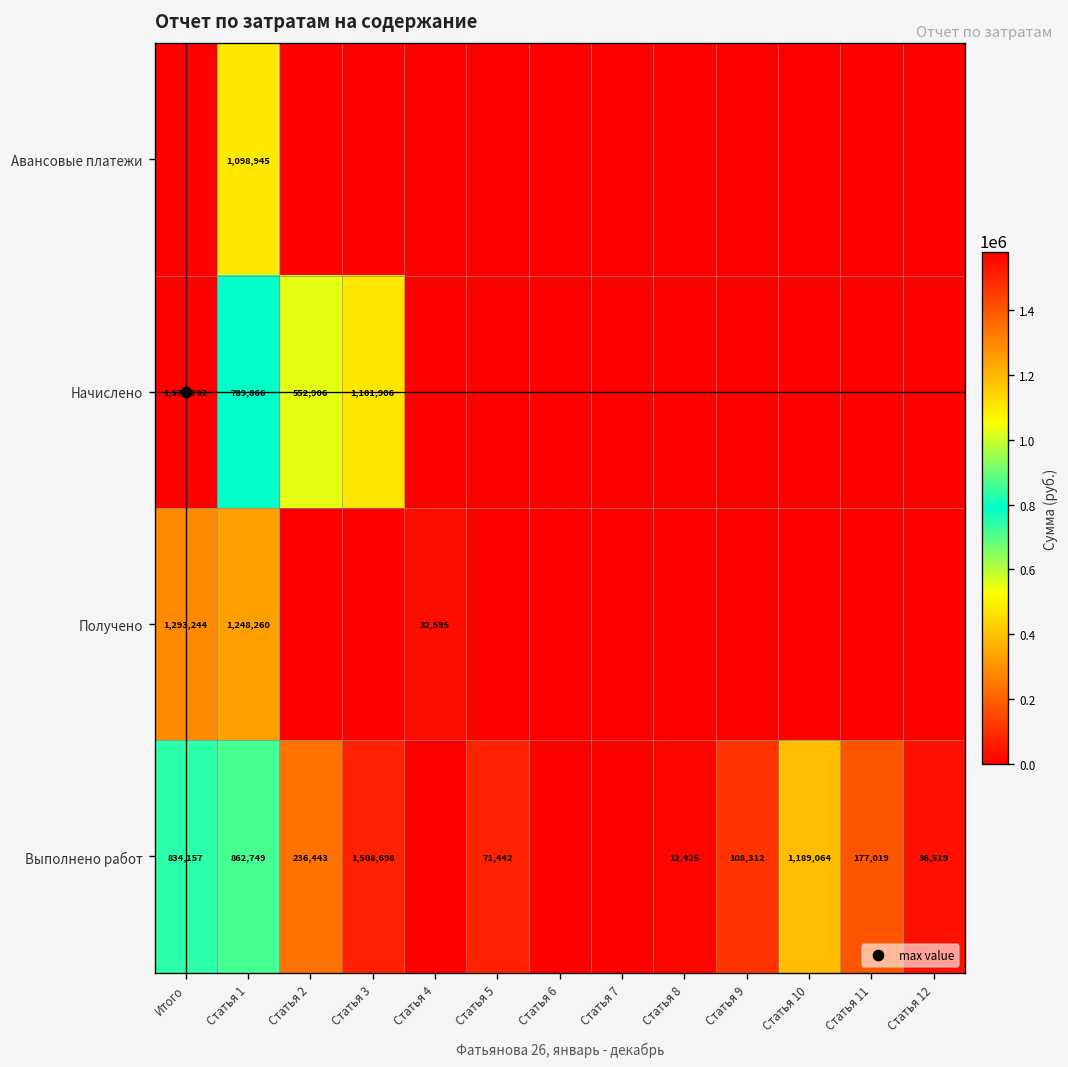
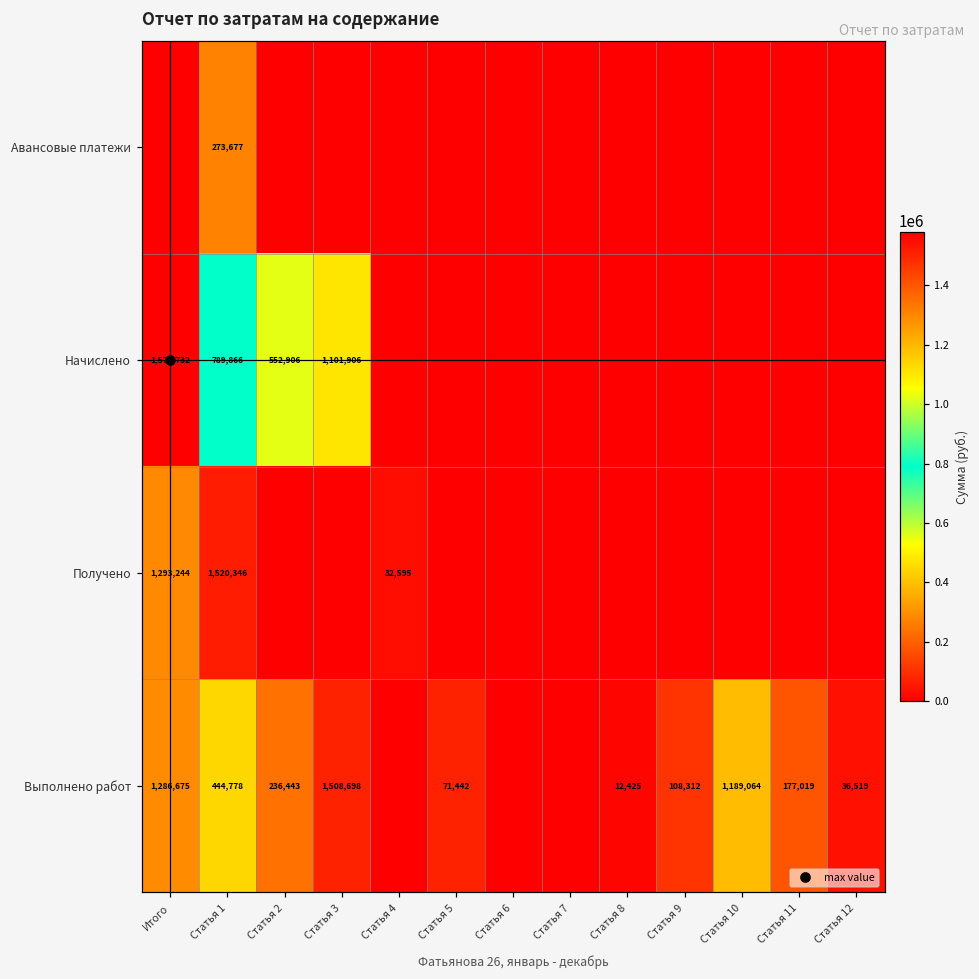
Авансовые платежи, Статья 1: 1,098,945 -> 273,677
Получено, Статья 1: 1,248,260 -> 1,520,346
Выполнено работ, Итого: 834,157 -> 1,286,675
Выполнено работ, Статья 1: 862,749 -> 444,778
